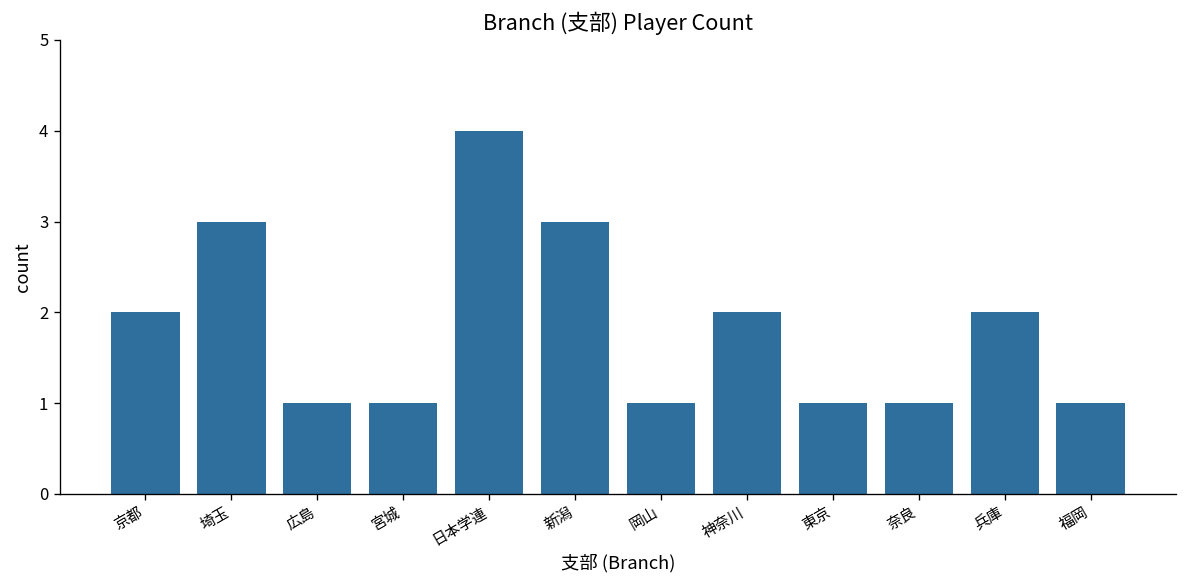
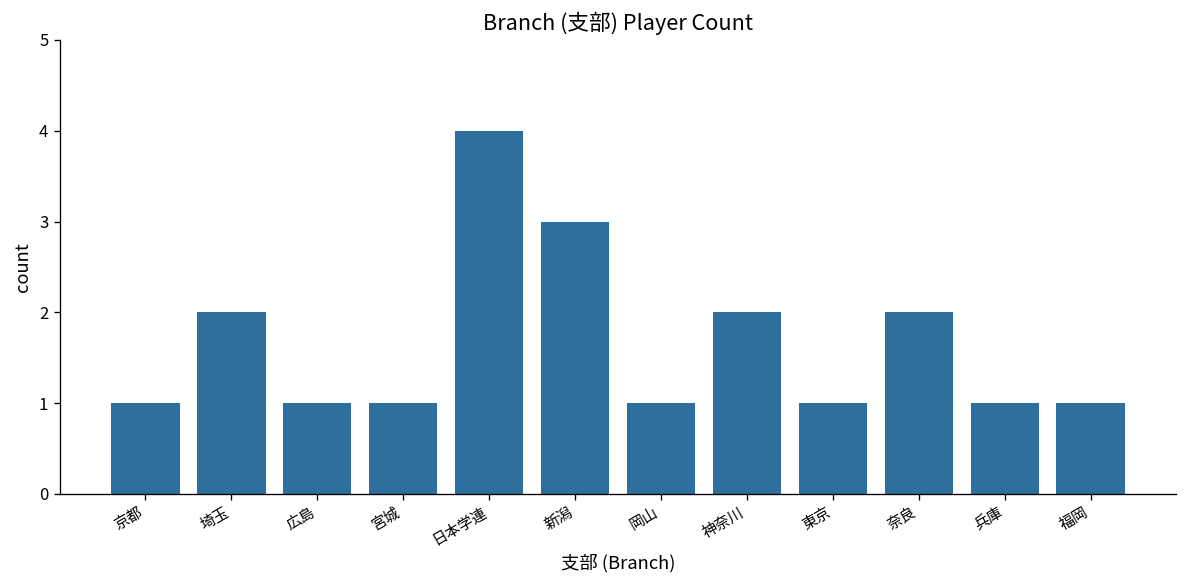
京都: 2 -> 1
埼玉: 3 -> 2
奈良: 1 -> 2
兵庫: 2 -> 1
